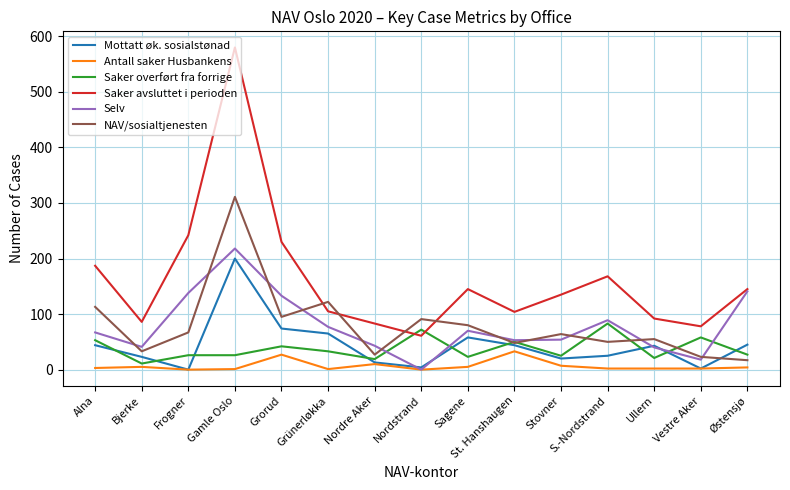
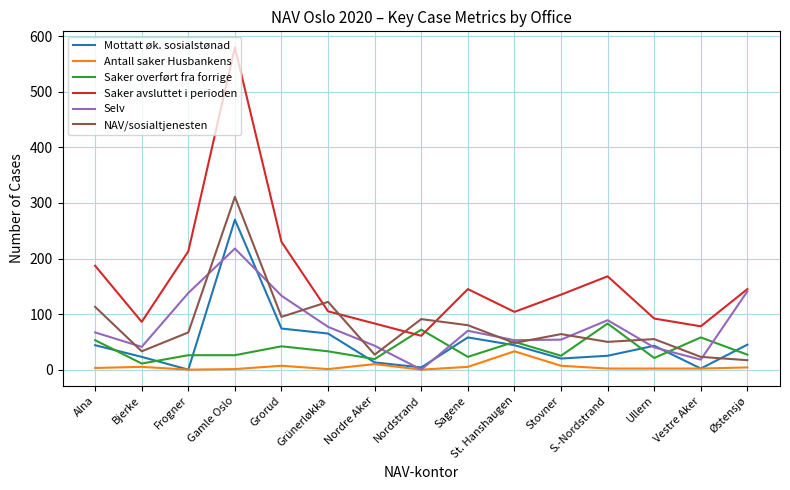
Saker avsluttet i perioden, Frogner: 240 -> 210
Mottatt øk. sosialstønad, Gamle Oslo: 200 -> 270
Antall saker Husbankens, Grorud: 30 -> 10
